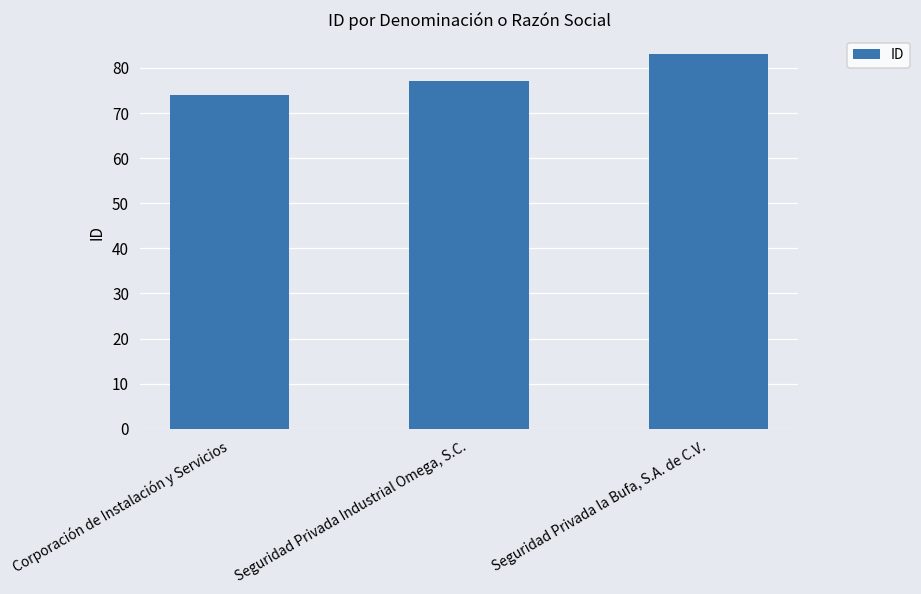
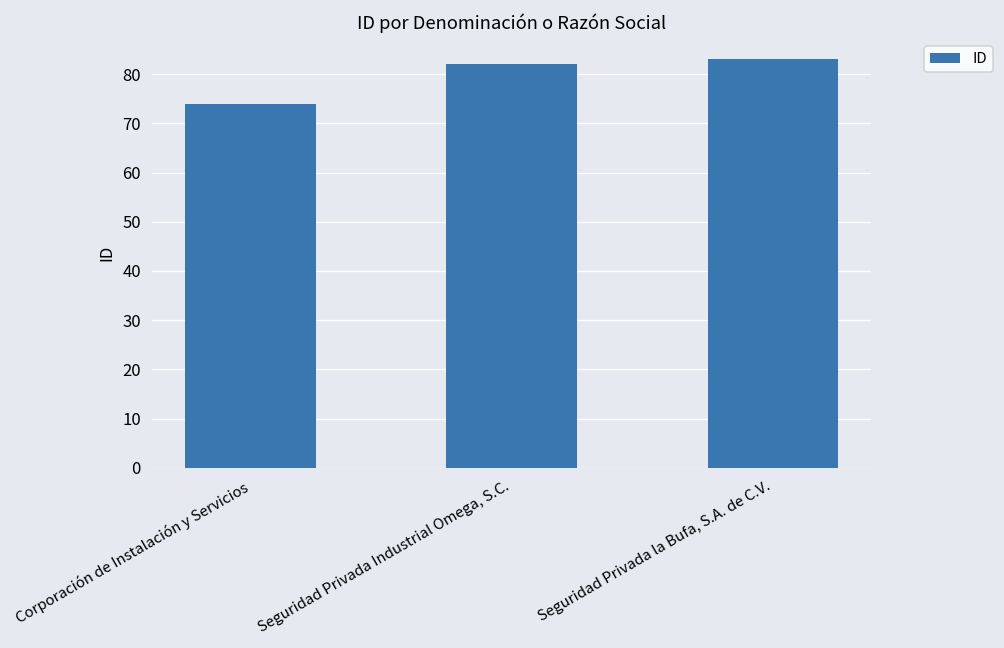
Seguridad Privada Industrial Omega, S.C.: 77 -> 82
